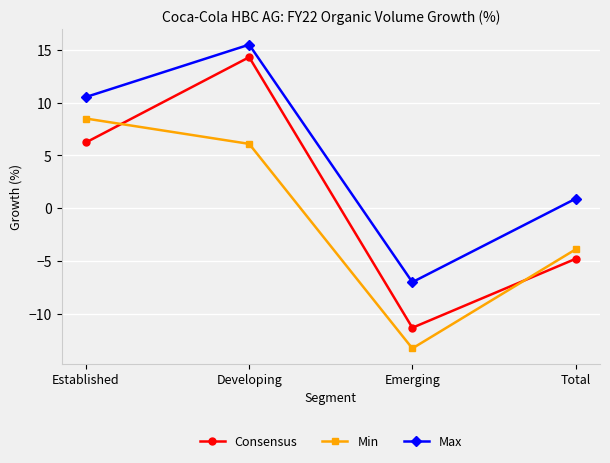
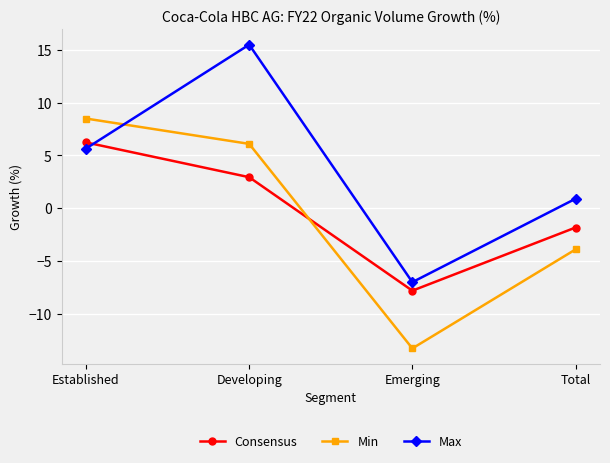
Max, Established: 10.5 -> 5.7
Consensus, Developing: 14.3 -> 2.9
Consensus, Emerging: -11.3 -> -7.8
Consensus, Total: -4.8 -> -1.8
